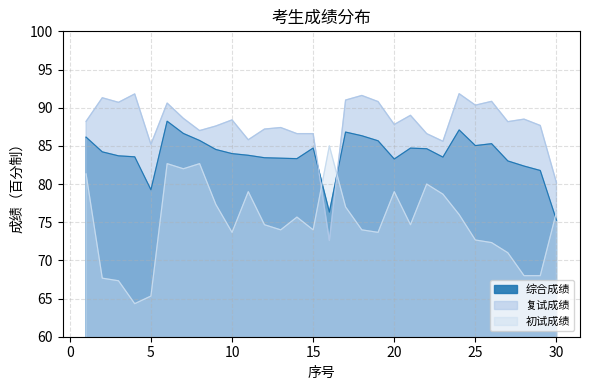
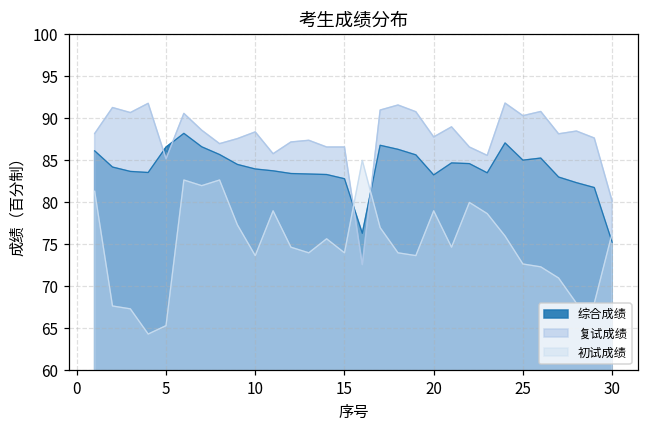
综合成绩, 5: 79 -> 87
综合成绩, 15: 85 -> 83
